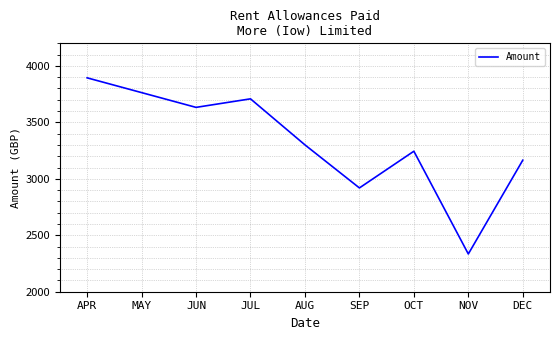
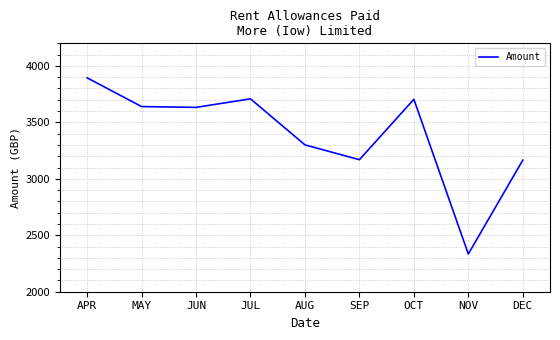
MAY: 3760 -> 3640
SEP: 2920 -> 3170
OCT: 3240 -> 3700
